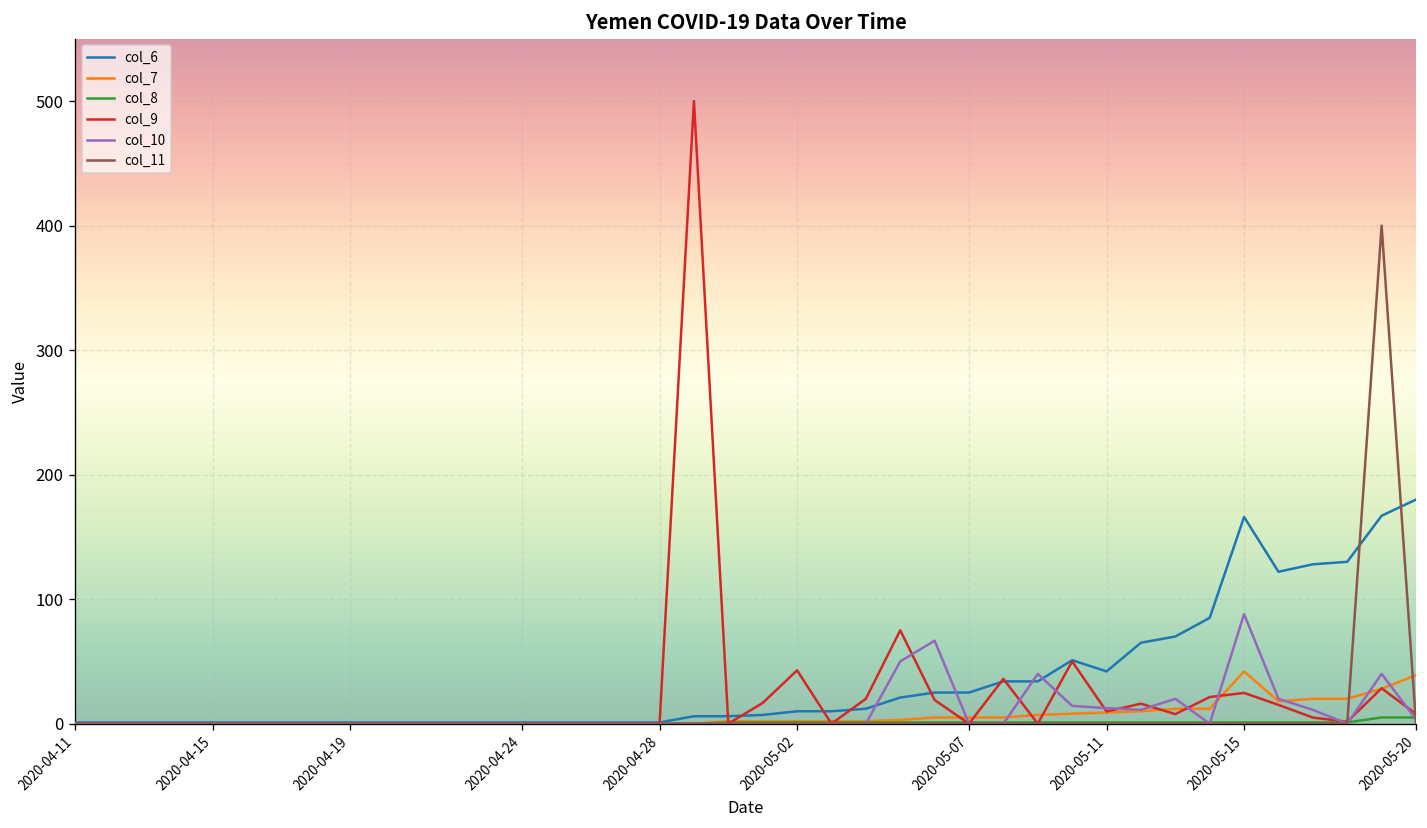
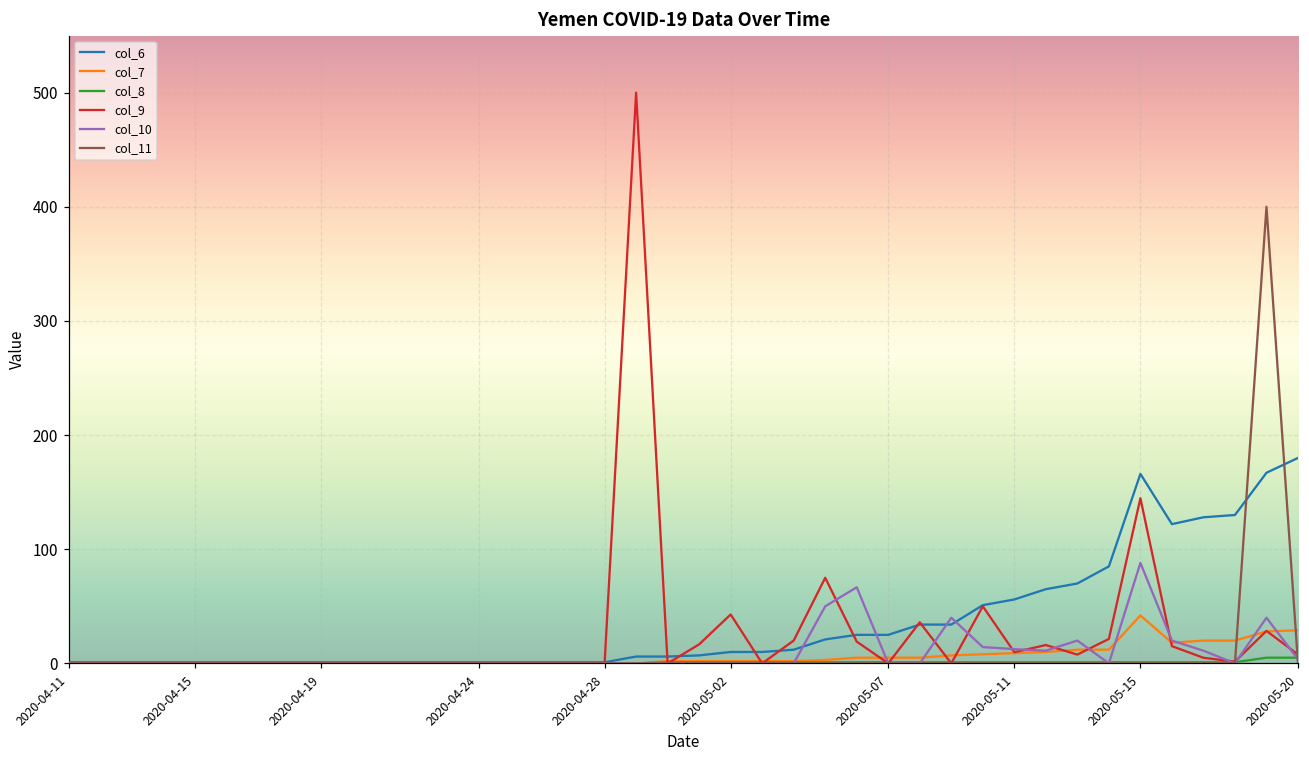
col_6, 2020-05-11: 42 -> 56
col_9, 2020-05-15: 25 -> 145
col_7, 2020-05-20: 39 -> 29
